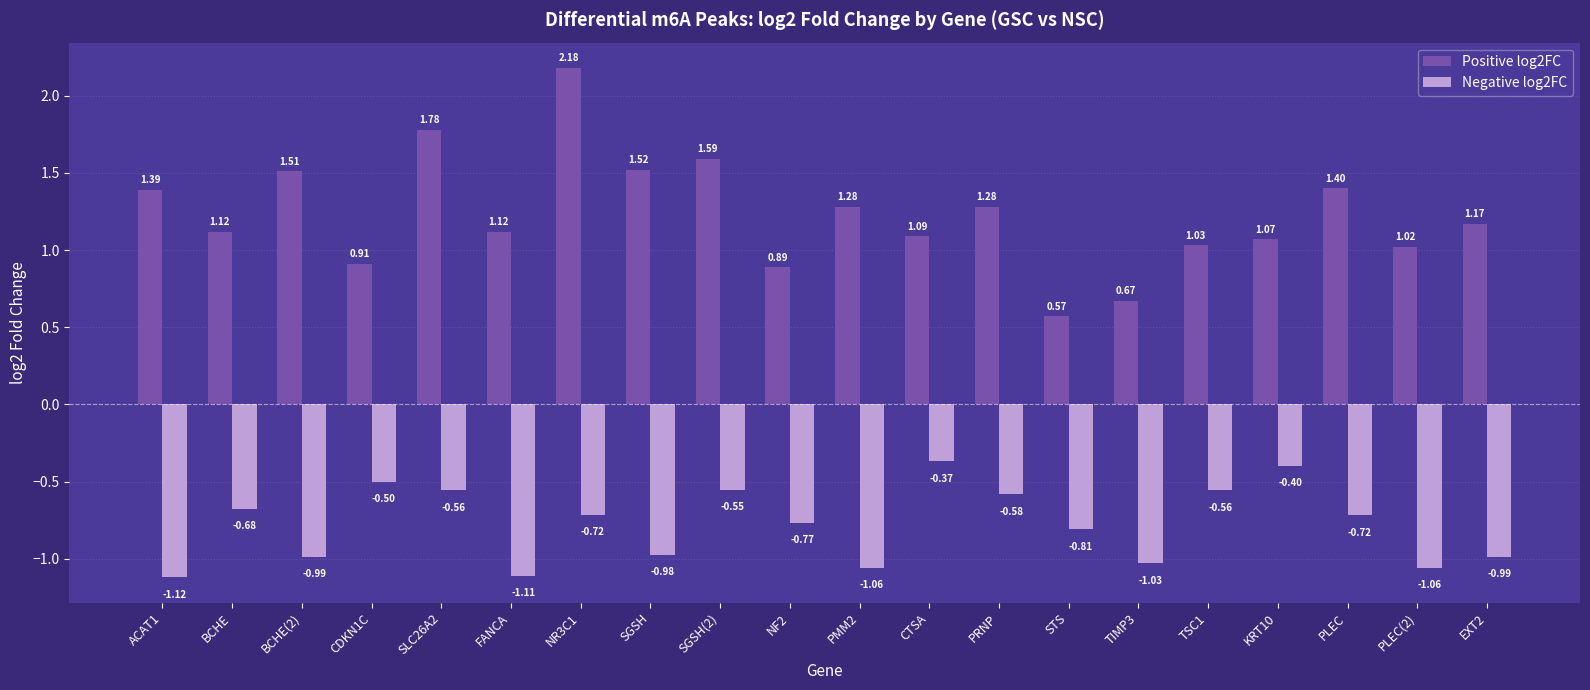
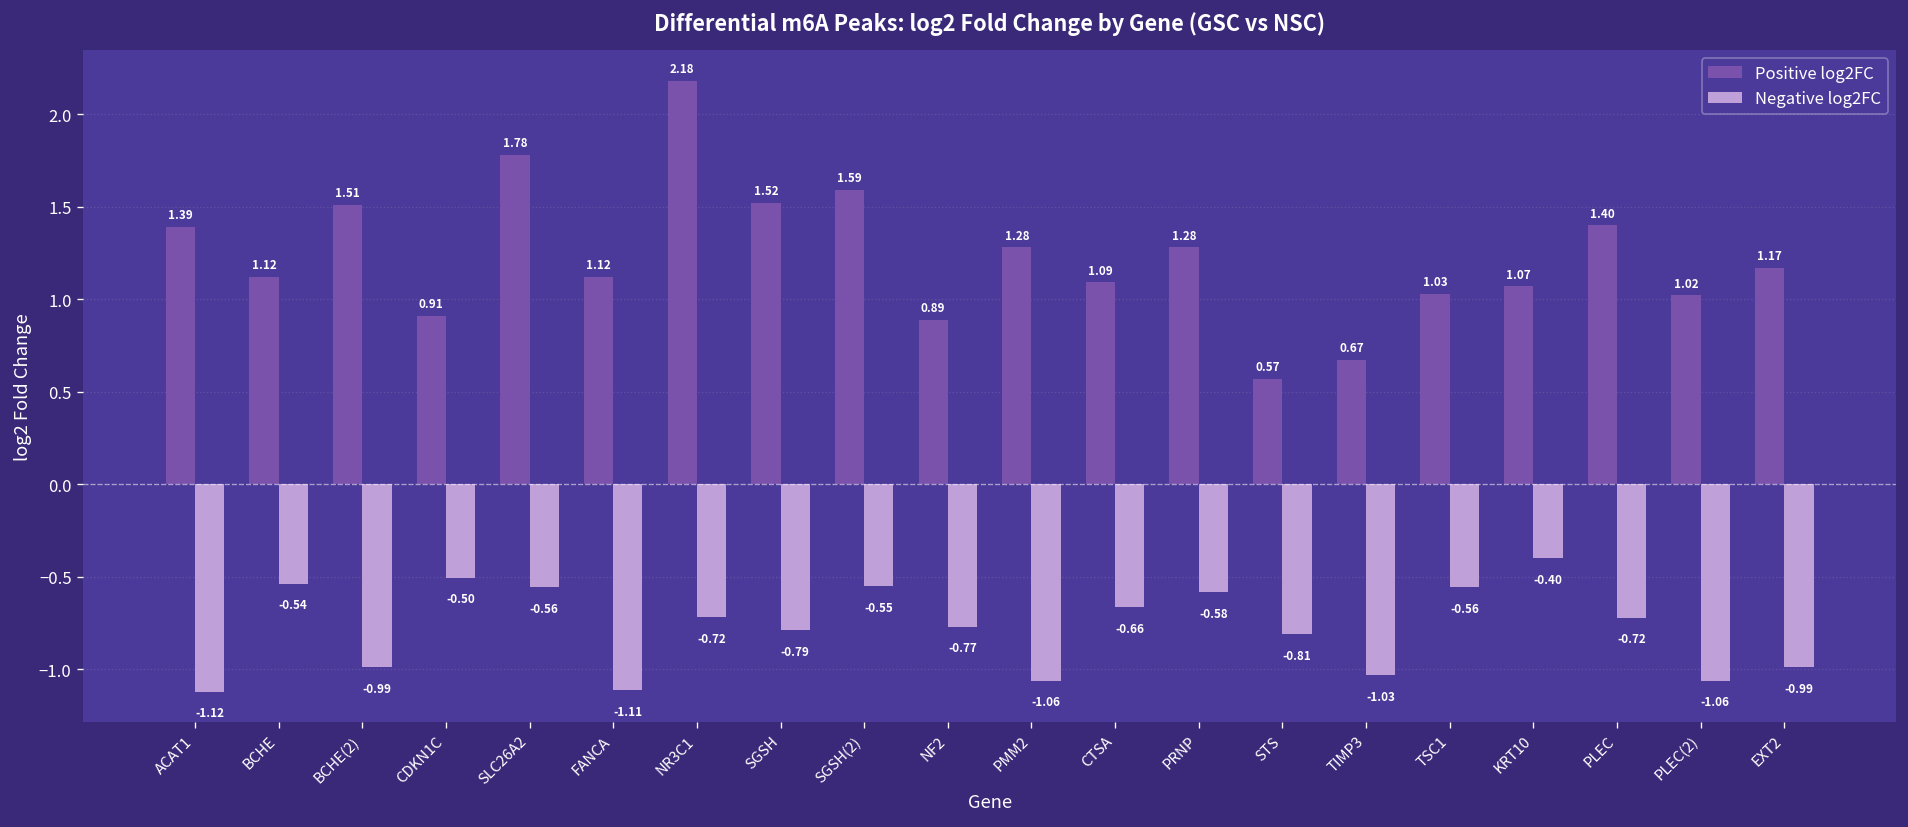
Negative log2FC, BCHE: -0.68 -> -0.54
Negative log2FC, SGSH: -0.98 -> -0.79
Negative log2FC, CTSA: -0.37 -> -0.66
